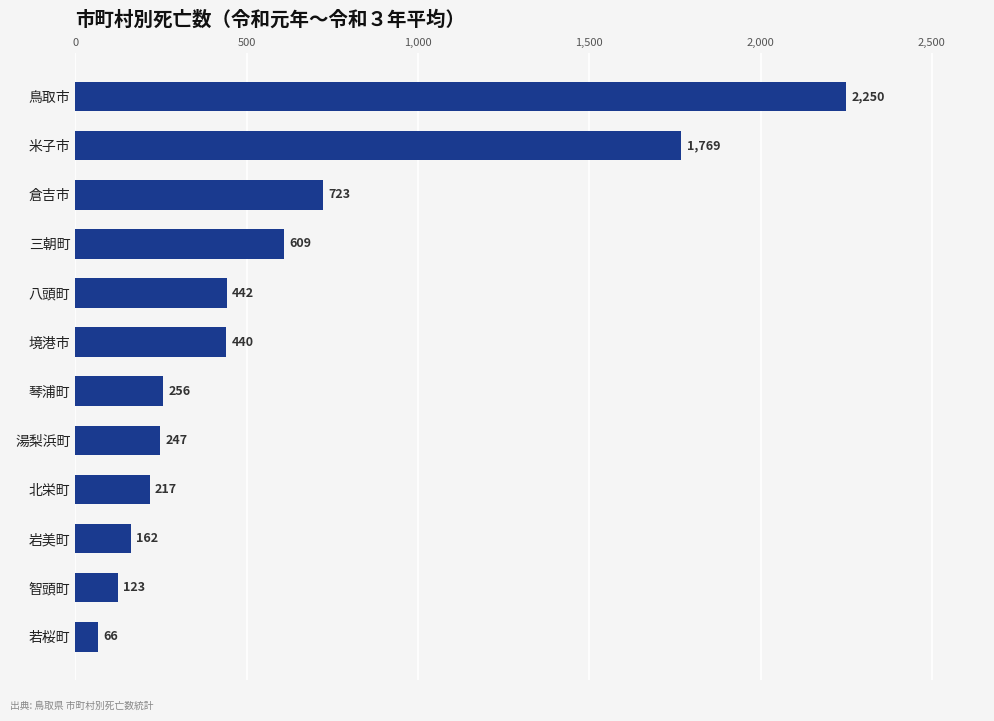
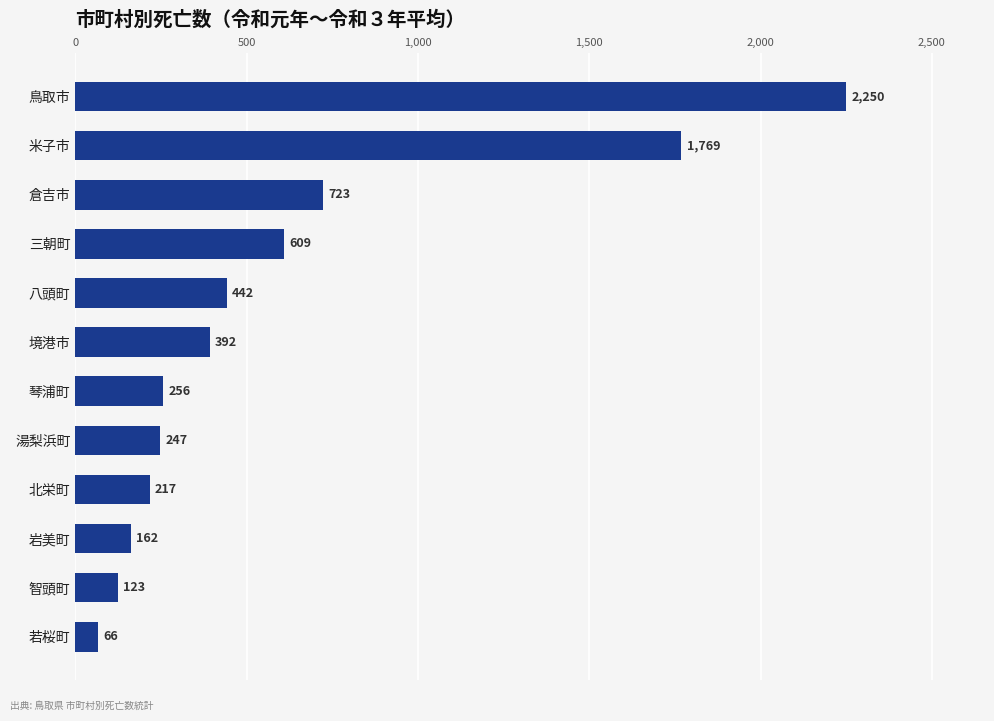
境港市: 440 -> 392
